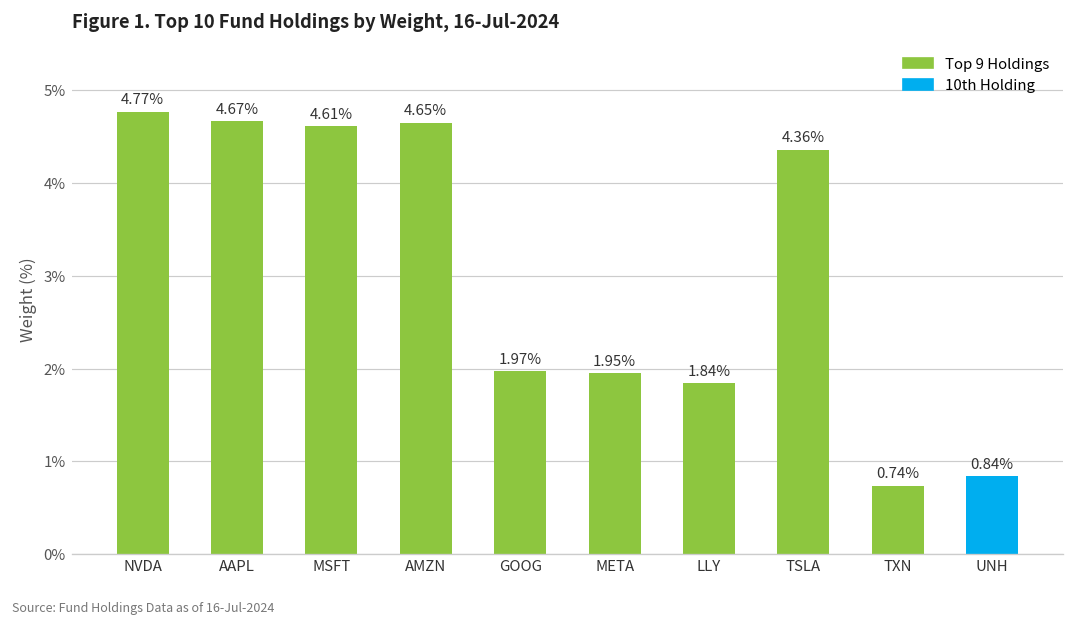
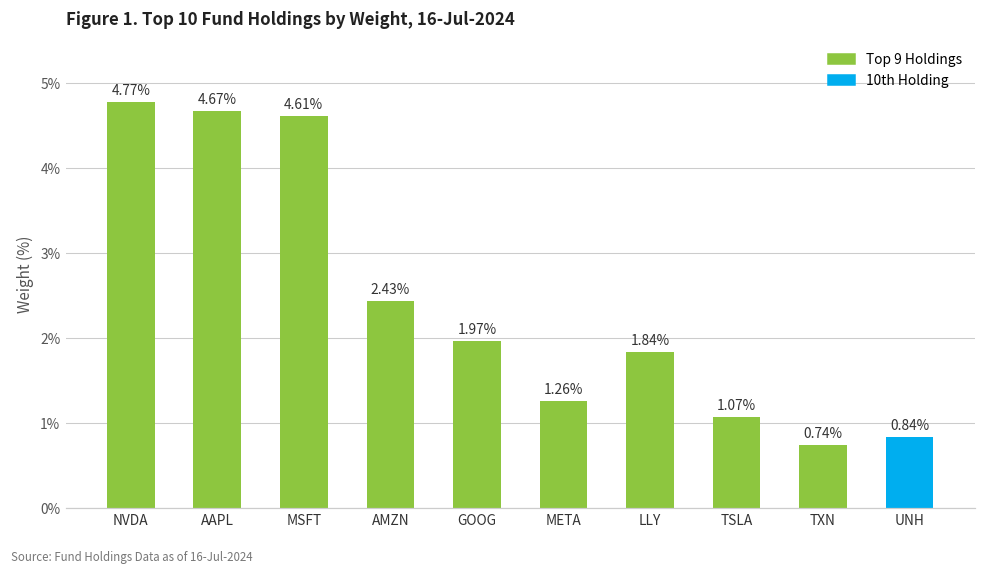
AMZN: 4.65% -> 2.43%
META: 1.95% -> 1.26%
TSLA: 4.36% -> 1.07%
